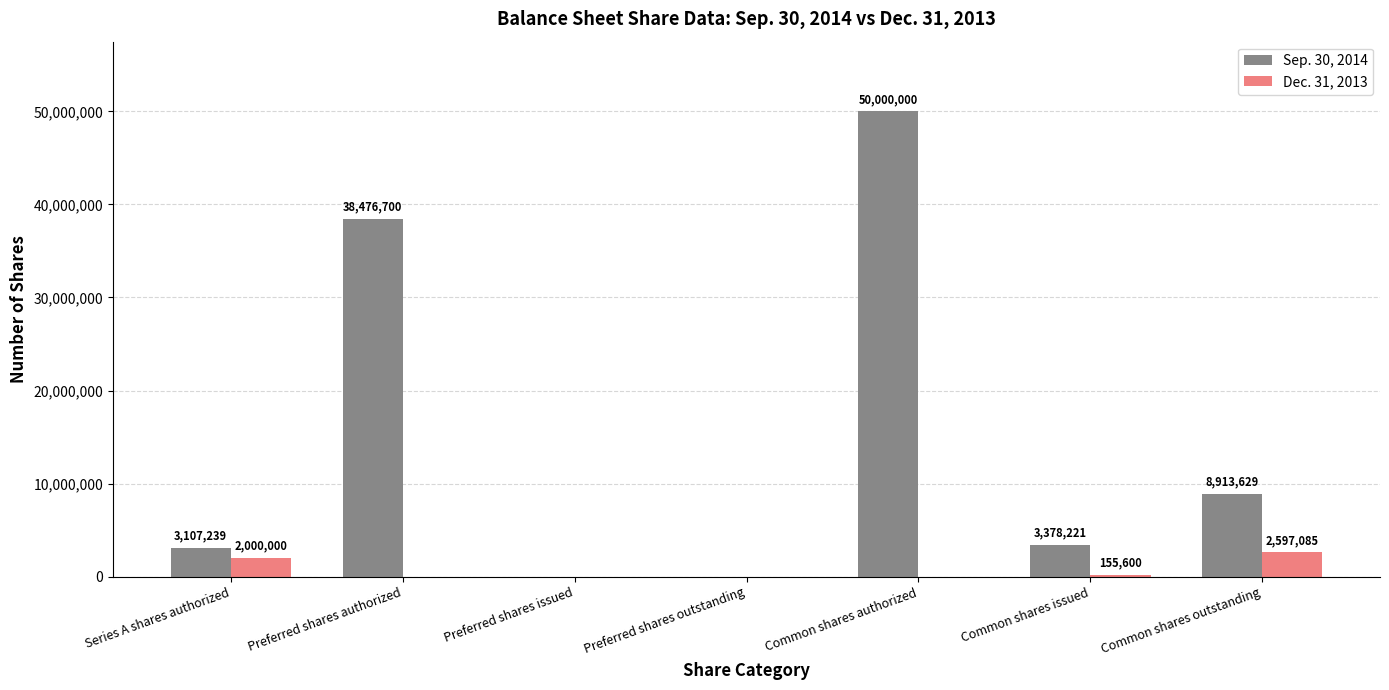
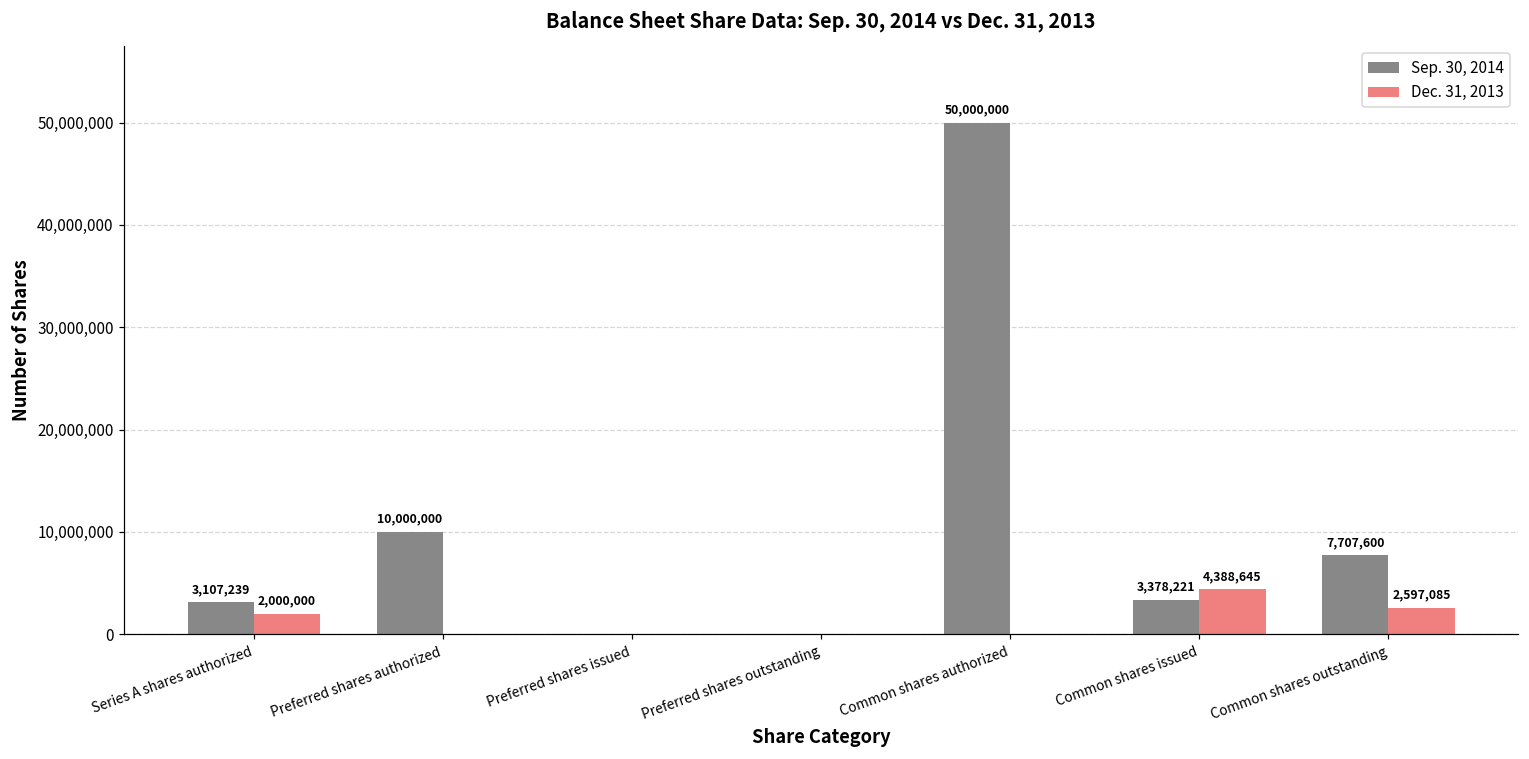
Sep. 30, 2014, Preferred shares authorized: 38,476,700 -> 10,000,000
Dec. 31, 2013, Common shares issued: 155,600 -> 4,388,645
Sep. 30, 2014, Common shares outstanding: 8,913,629 -> 7,707,600
